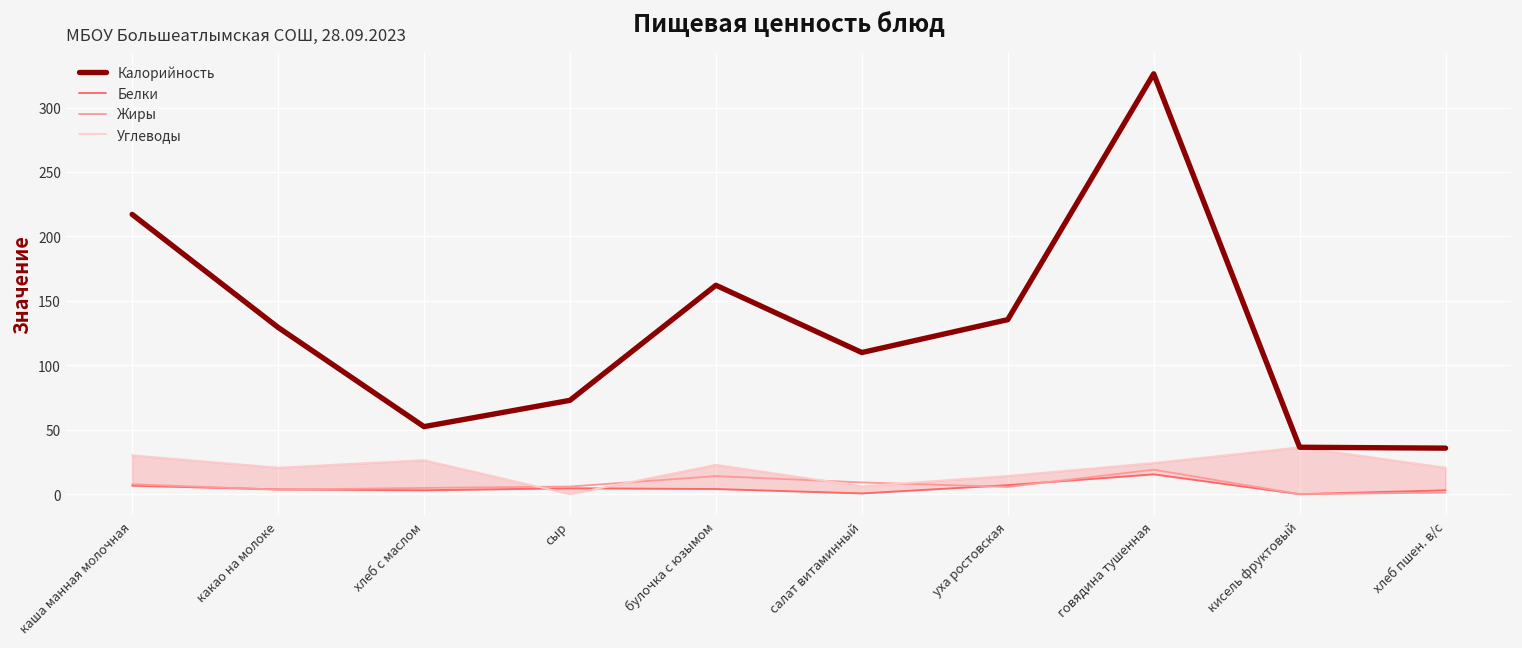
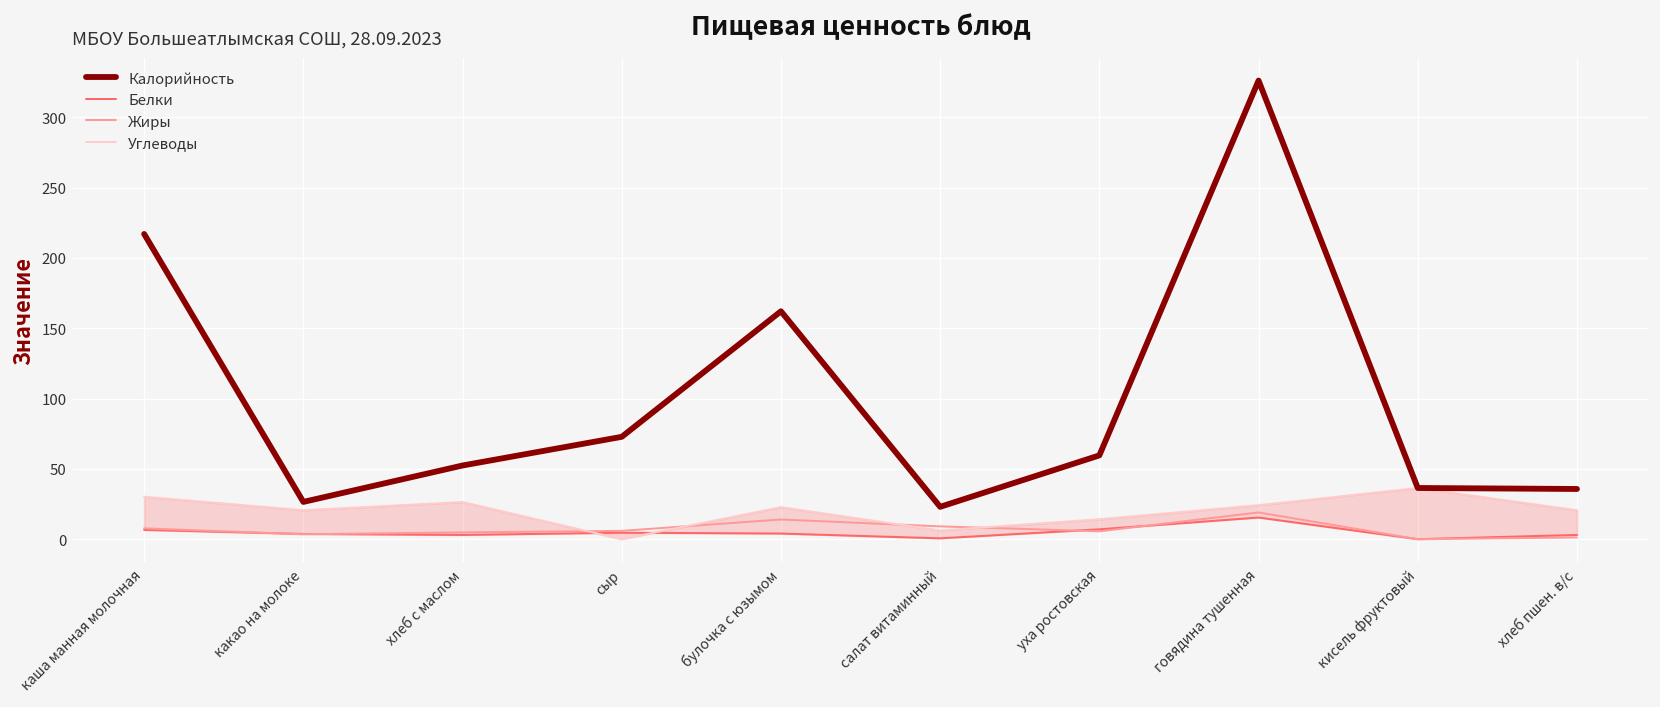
Калорийность, какао на молоке: 129 -> 27
Калорийность, салат витаминный: 110 -> 23
Калорийность, уха ростовская: 135 -> 60
